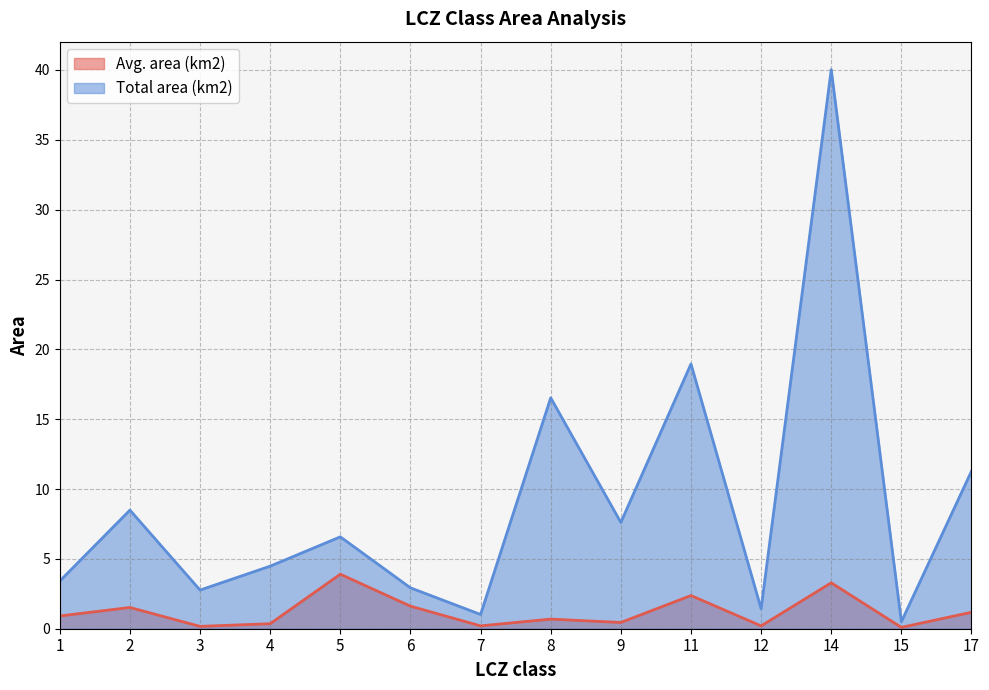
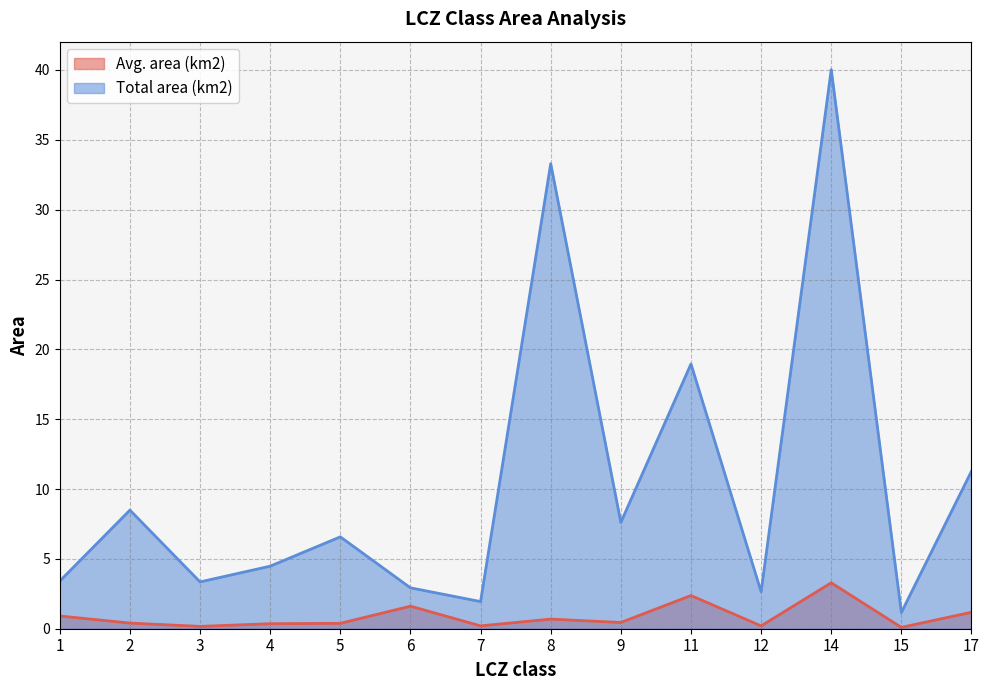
Avg. area (km2), 2: 1.5 -> 0.4
Total area (km2), 3: 2.8 -> 3.4
Avg. area (km2), 5: 3.9 -> 0.4
Total area (km2), 7: 1.0 -> 1.9
Total area (km2), 8: 16.5 -> 33.3
Total area (km2), 12: 1.4 -> 2.6
Total area (km2), 15: 0.5 -> 1.2
